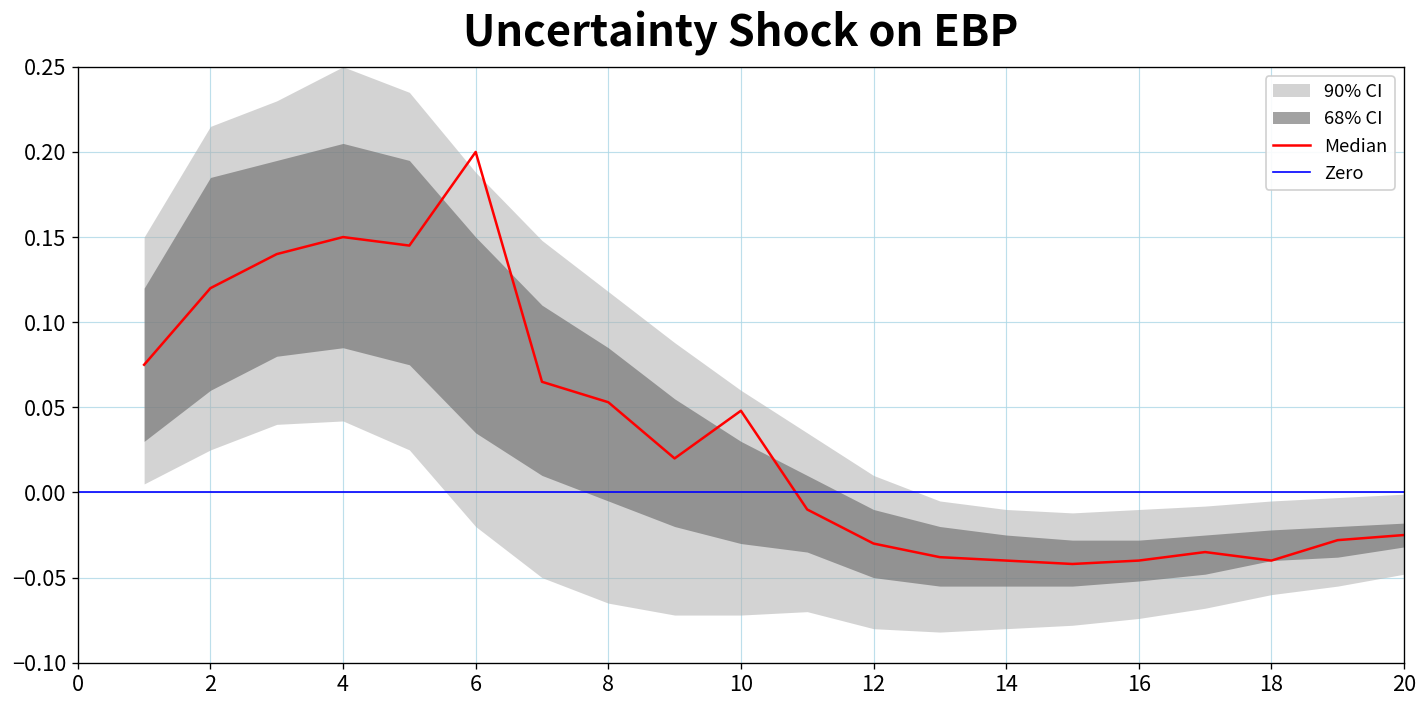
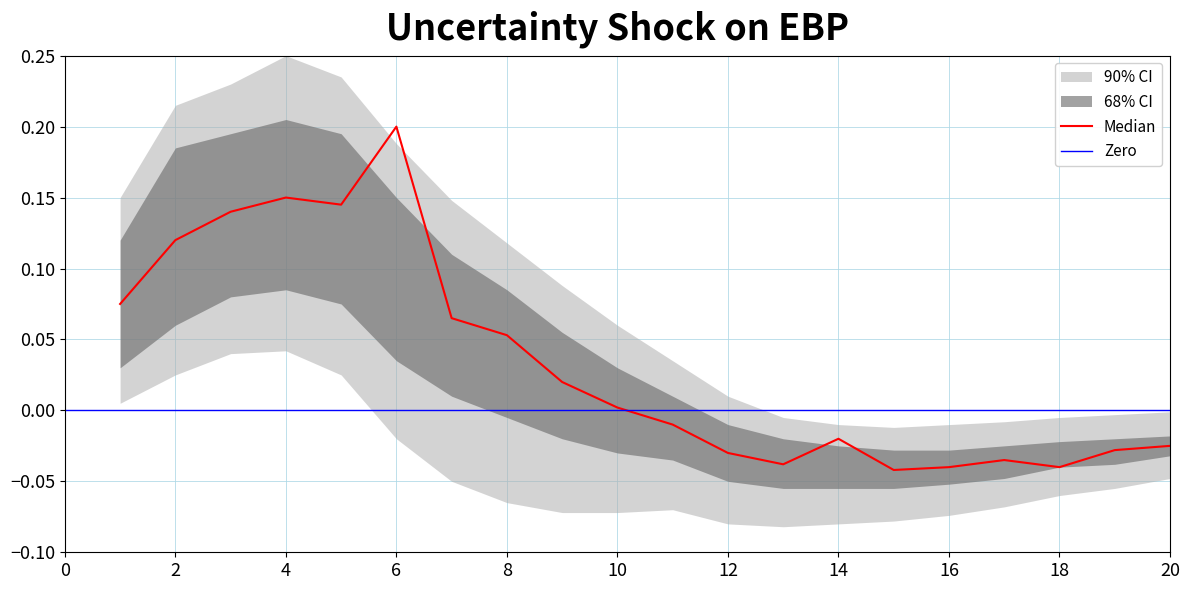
Median, 10: 0.048 -> 0.002
Median, 14: -0.04 -> -0.02
